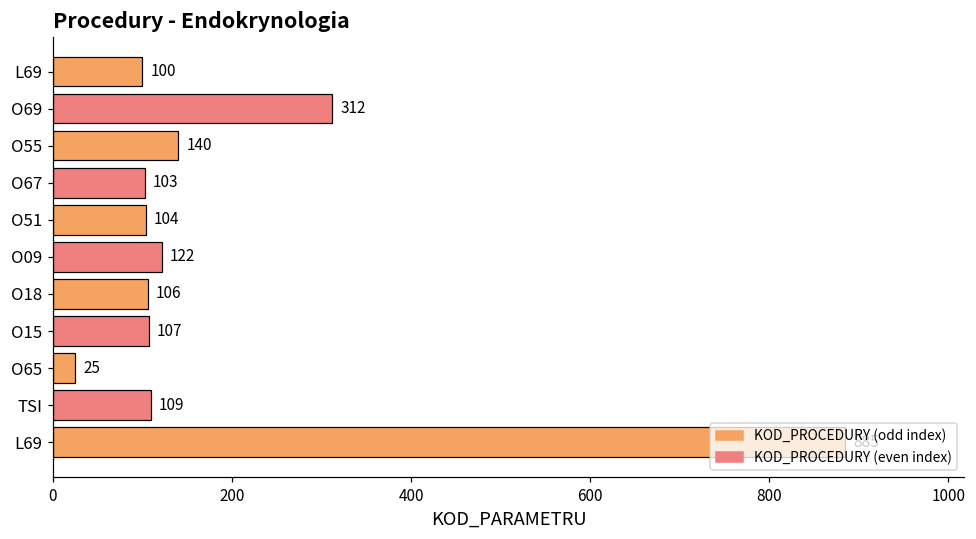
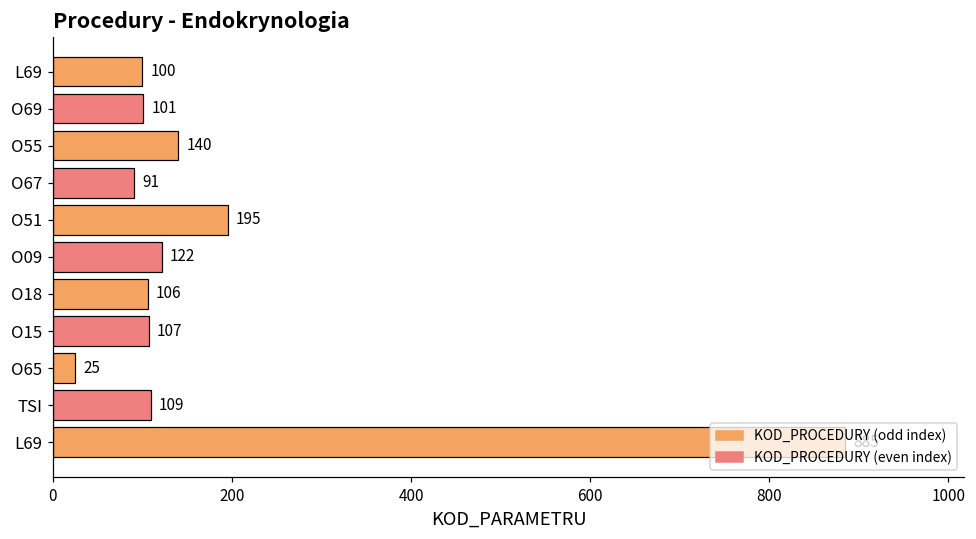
O69: 312 -> 101
O67: 103 -> 91
O51: 104 -> 195
